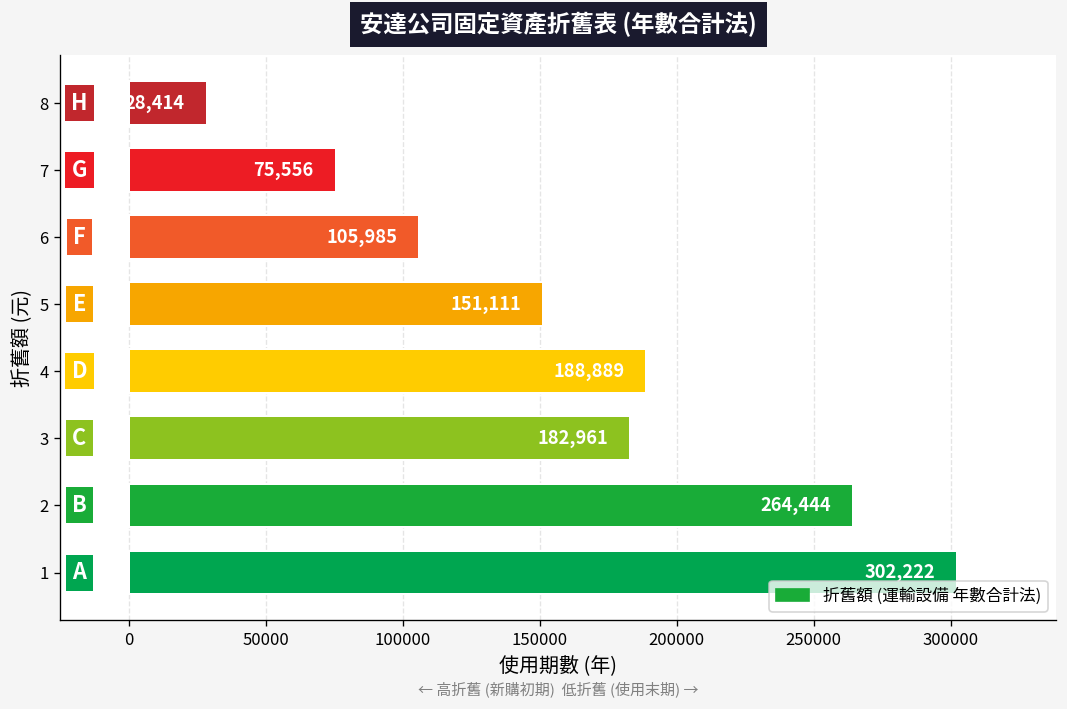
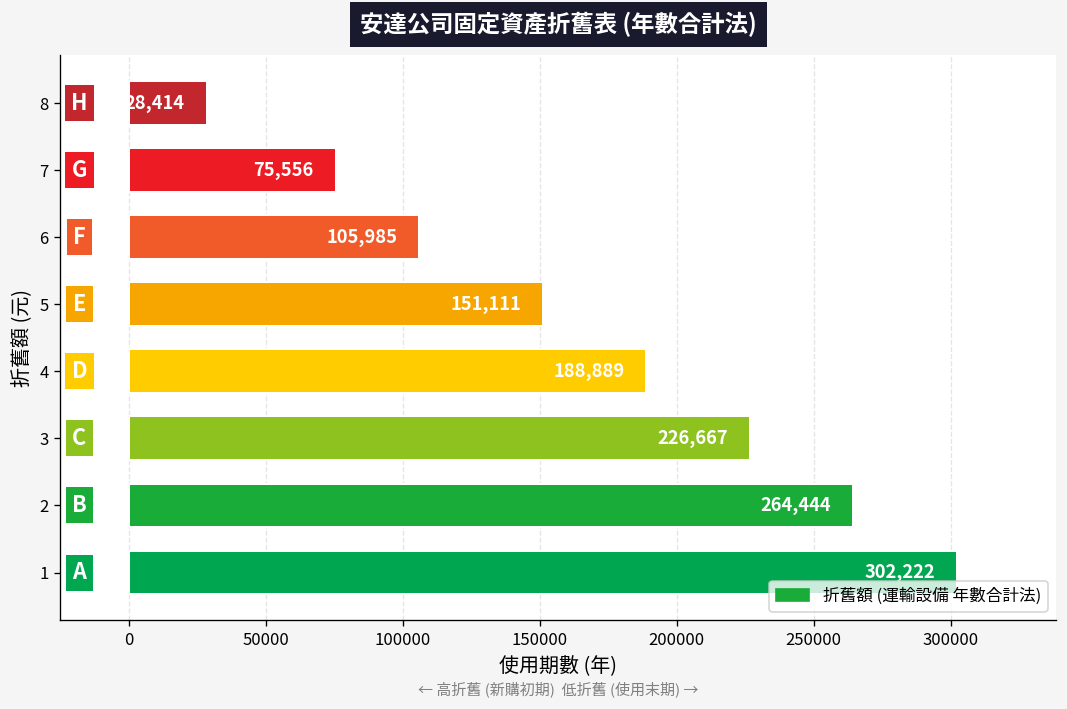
3: 182,961 -> 226,667
